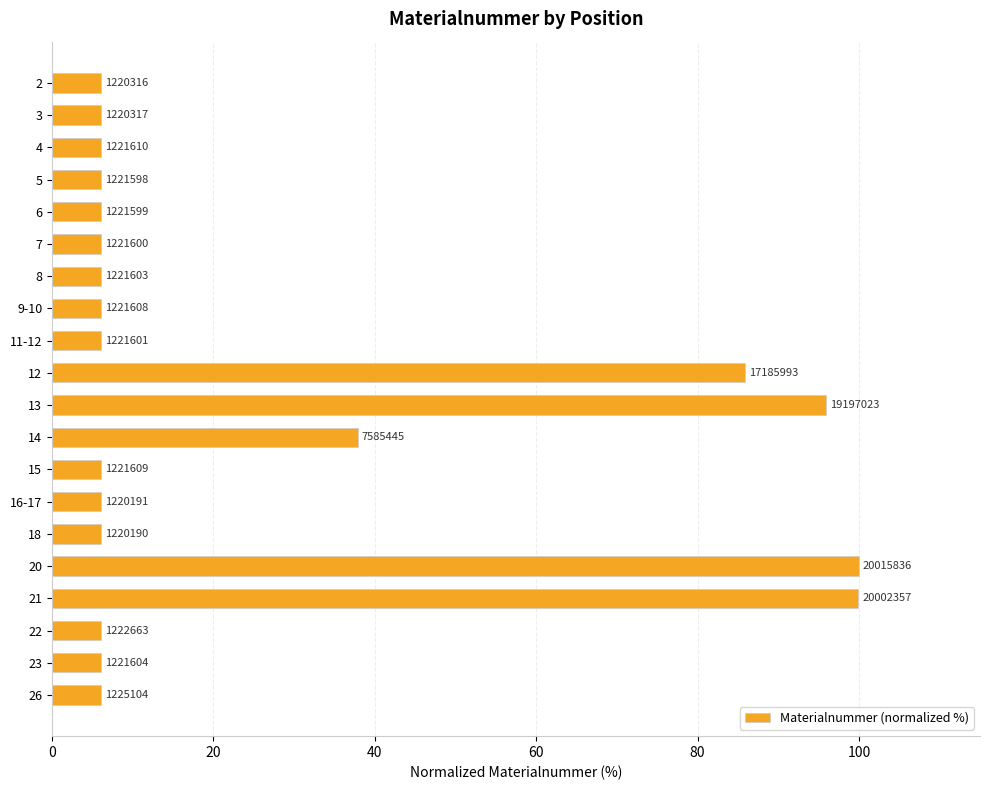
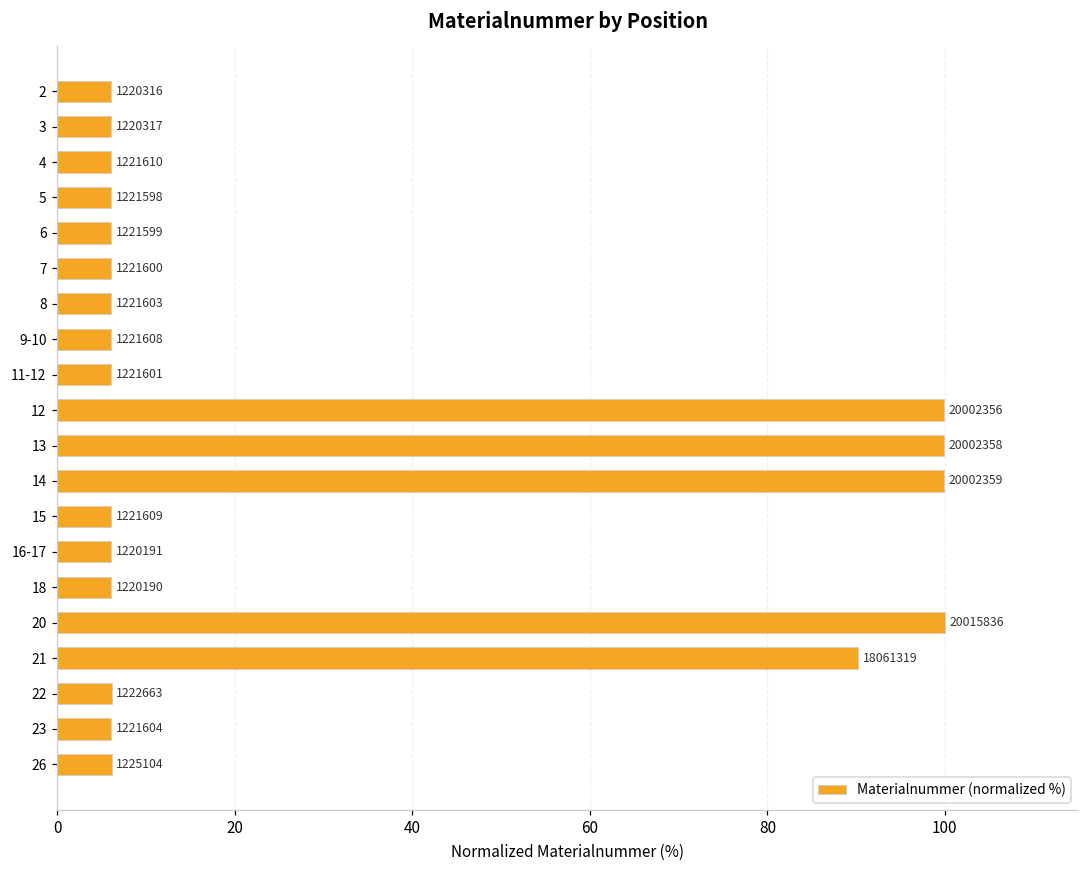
12: 17185993 -> 20002356
13: 19197023 -> 20002358
14: 7585445 -> 20002359
21: 20002357 -> 18061319
